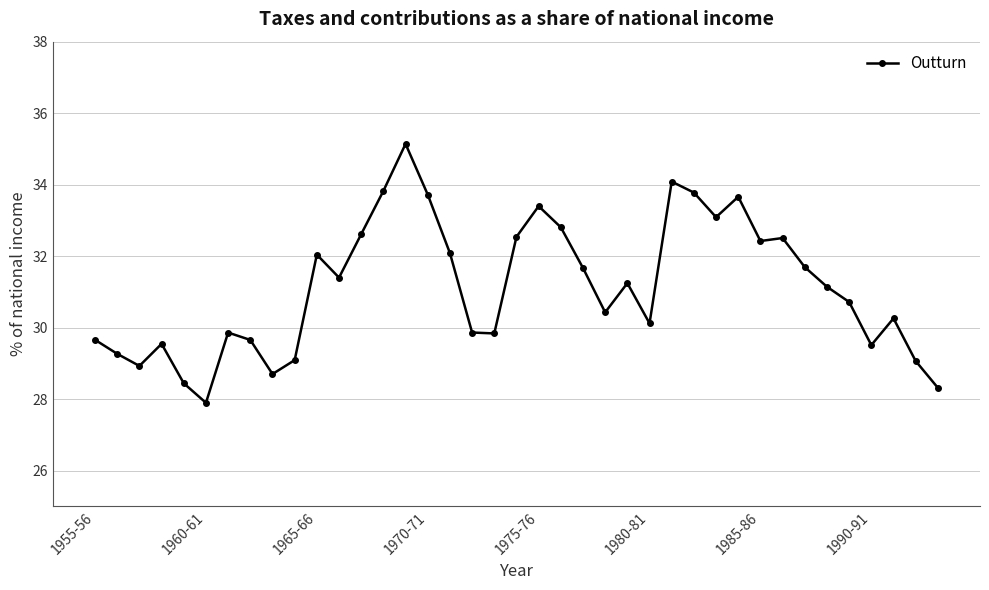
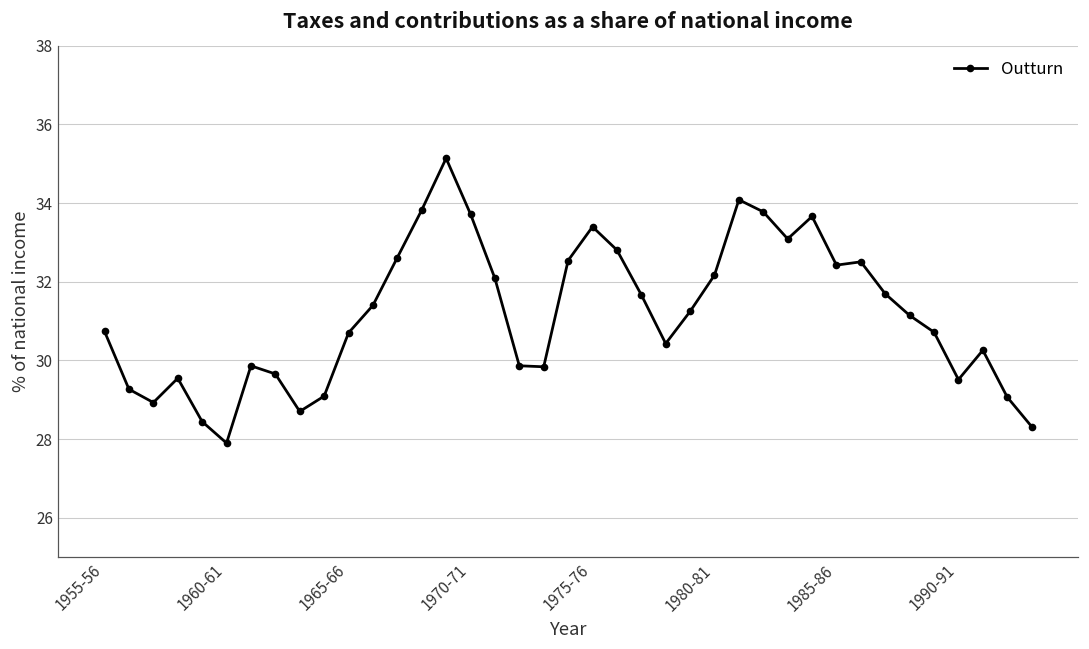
1955-56: 29.7 -> 30.7
1965-66: 32.0 -> 30.7
1980-81: 30.1 -> 32.2
